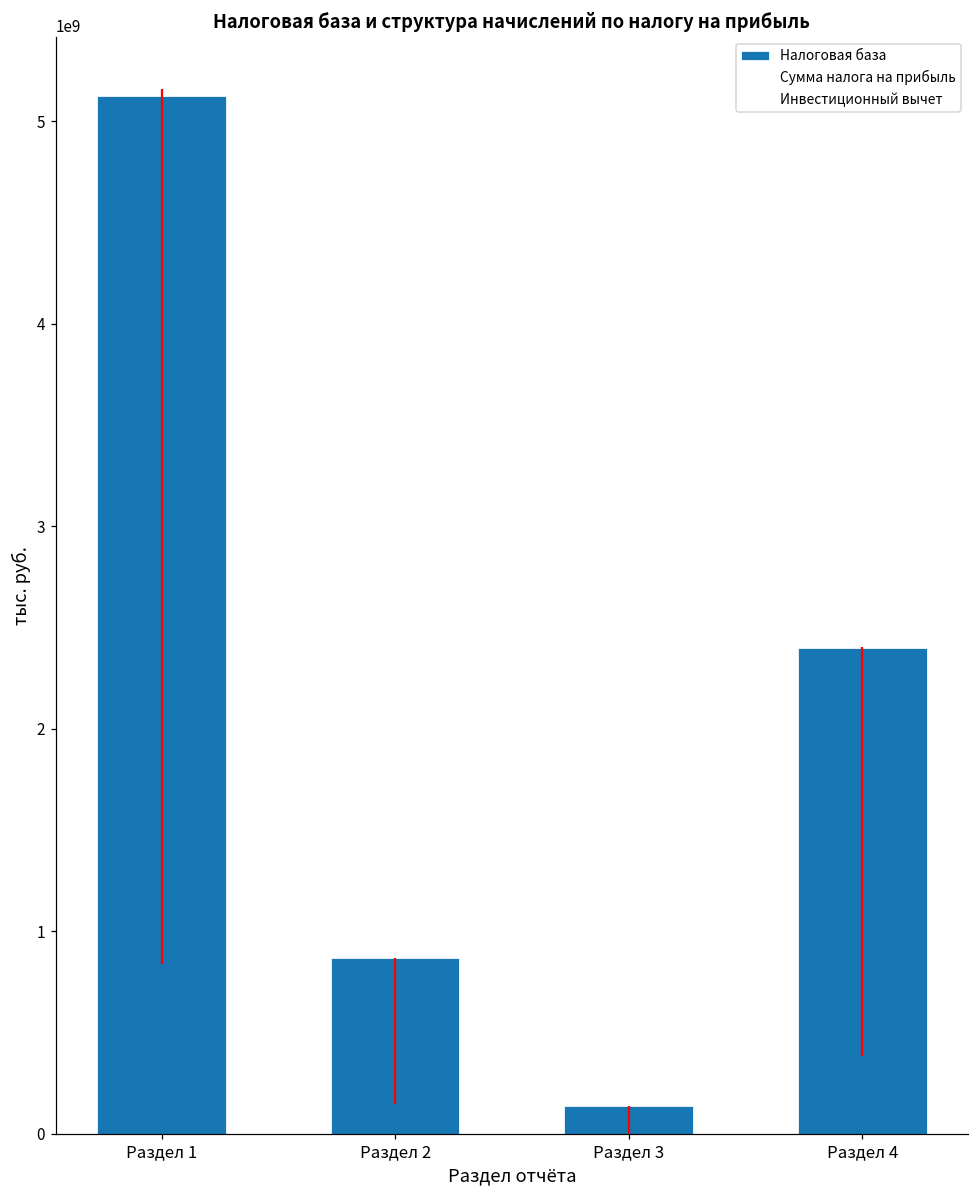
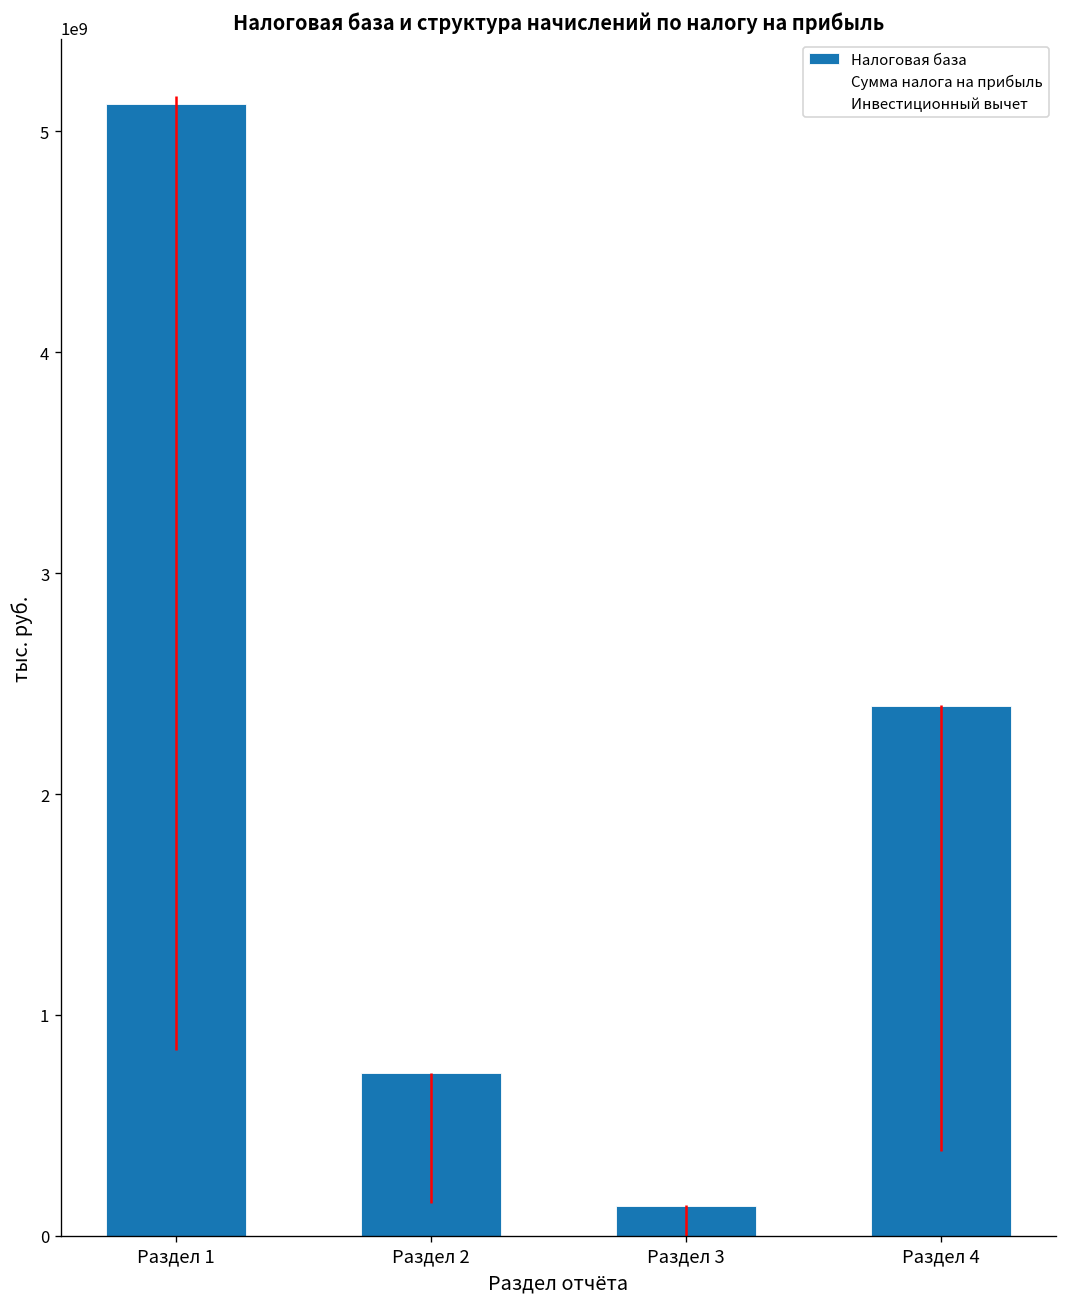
Налоговая база, Раздел 2: 870000000 -> 740000000
